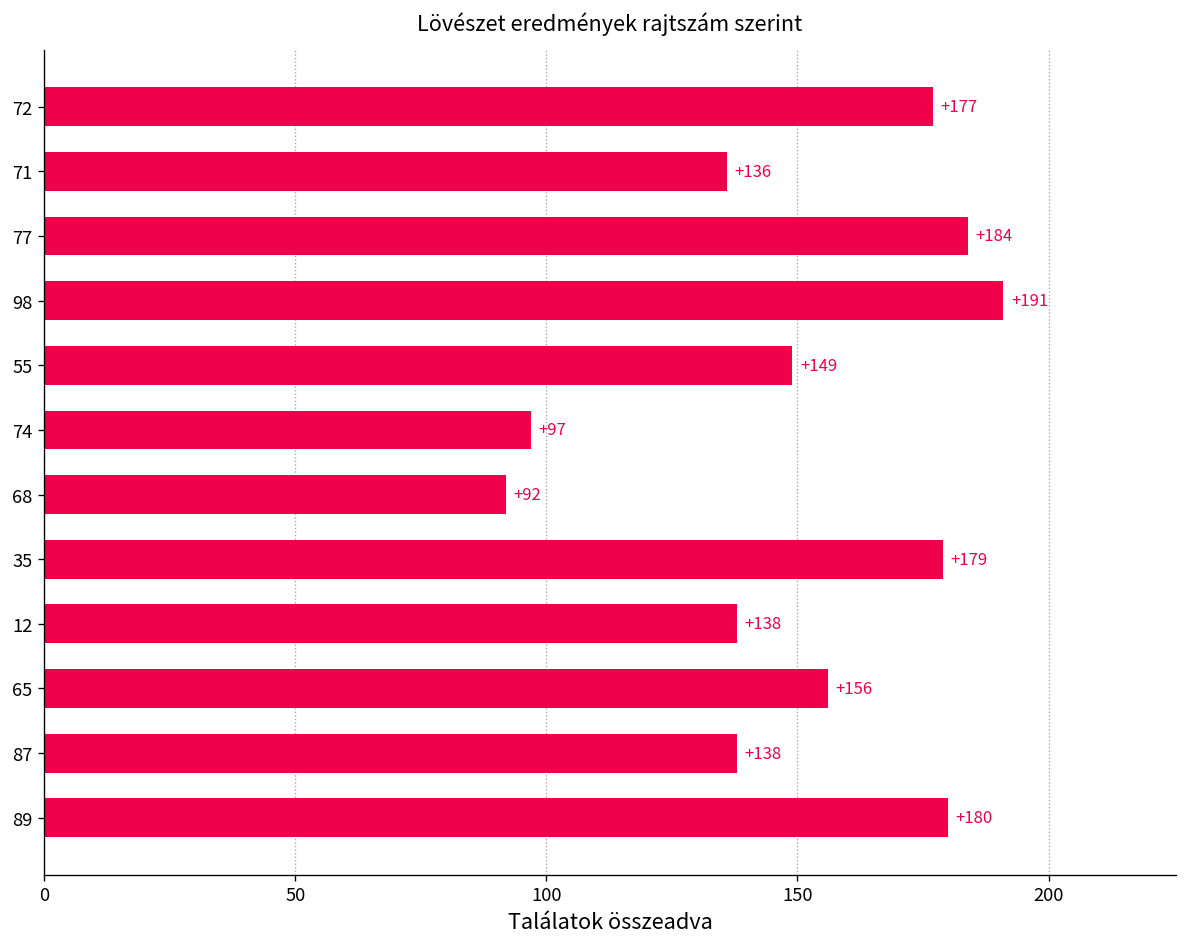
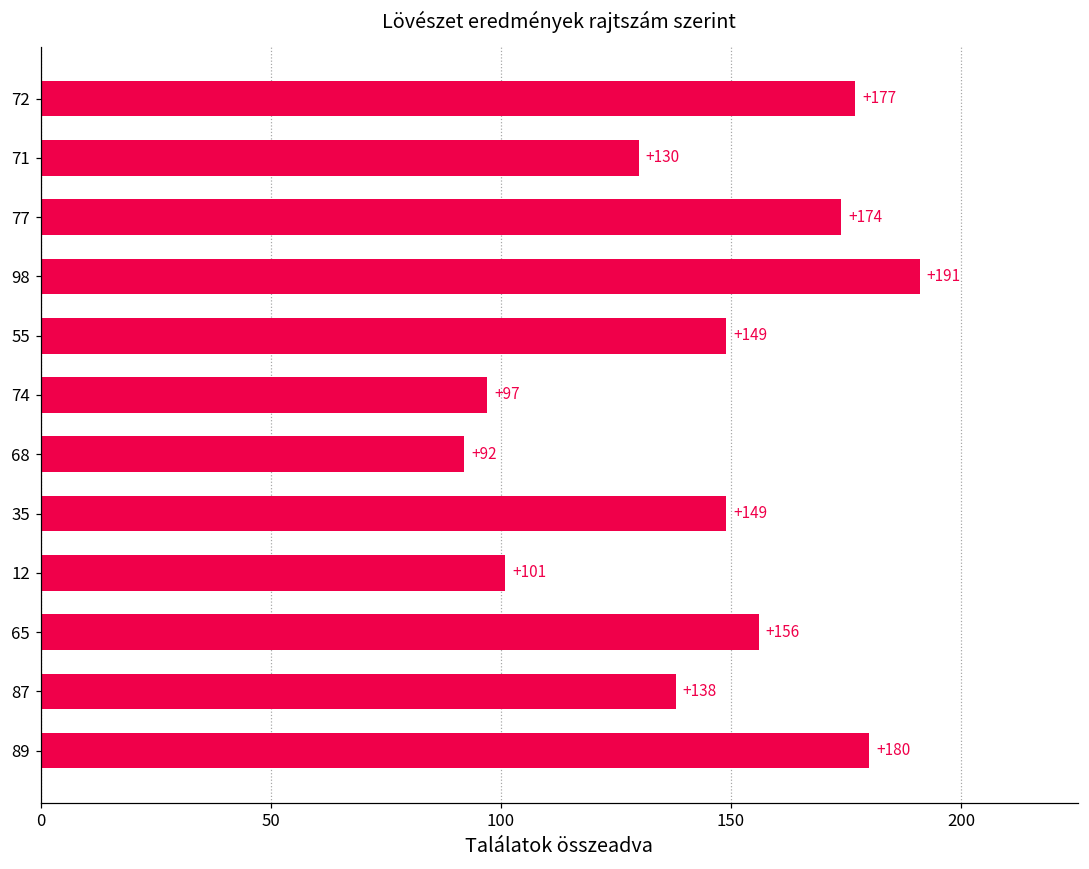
71: +136 -> +130
77: +184 -> +174
35: +179 -> +149
12: +138 -> +101
